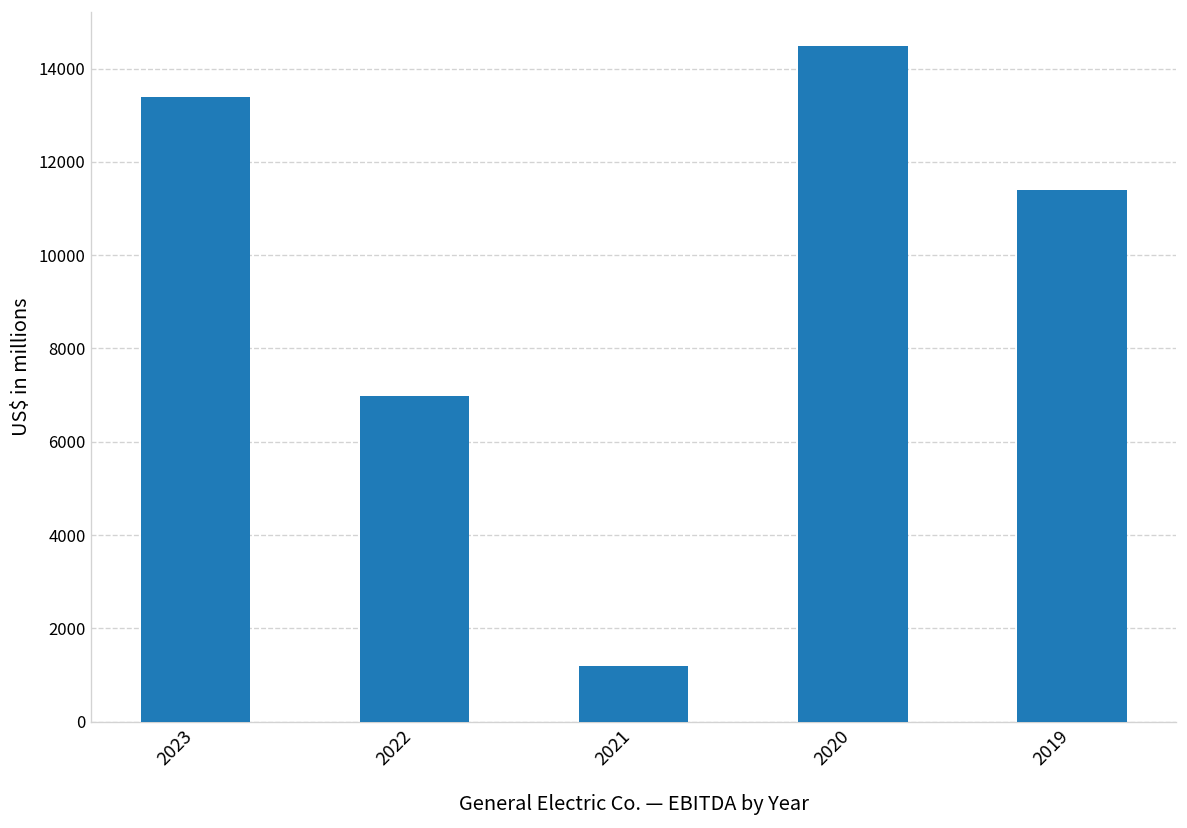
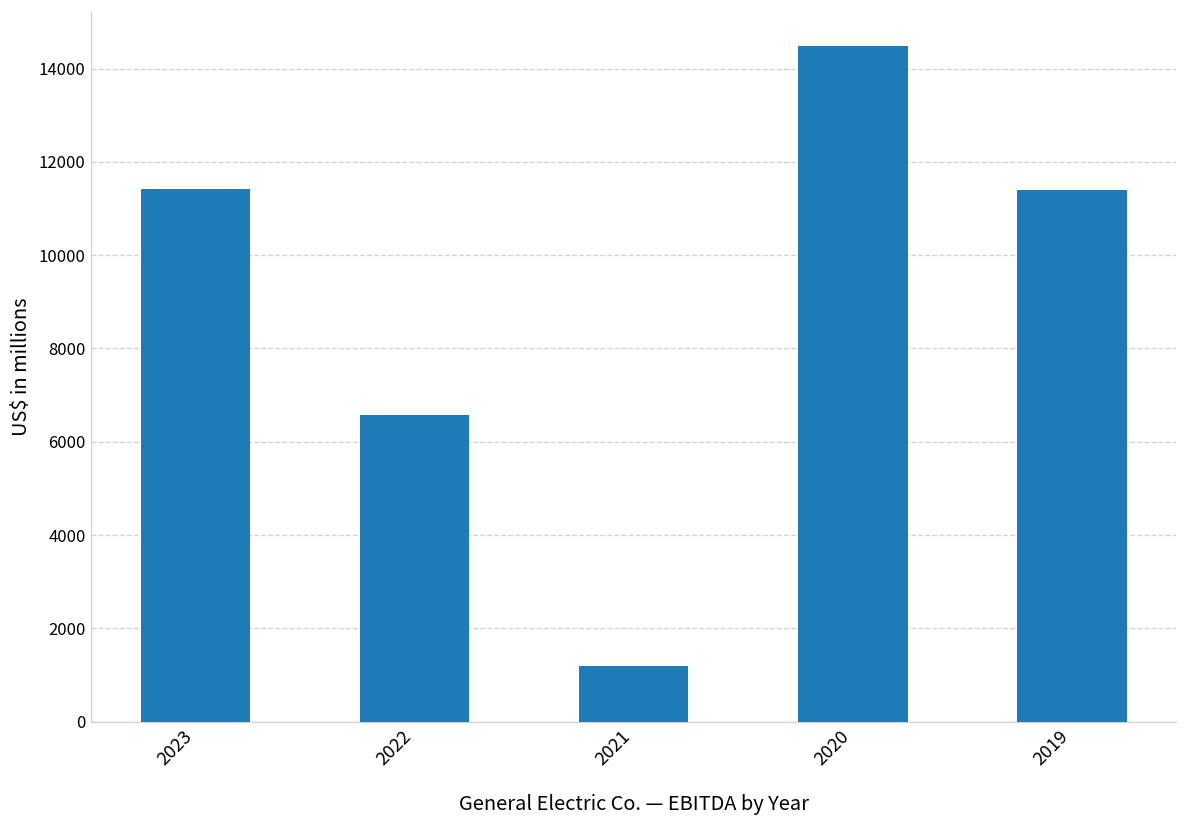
2023: 13400 -> 11400
2022: 7000 -> 6600
